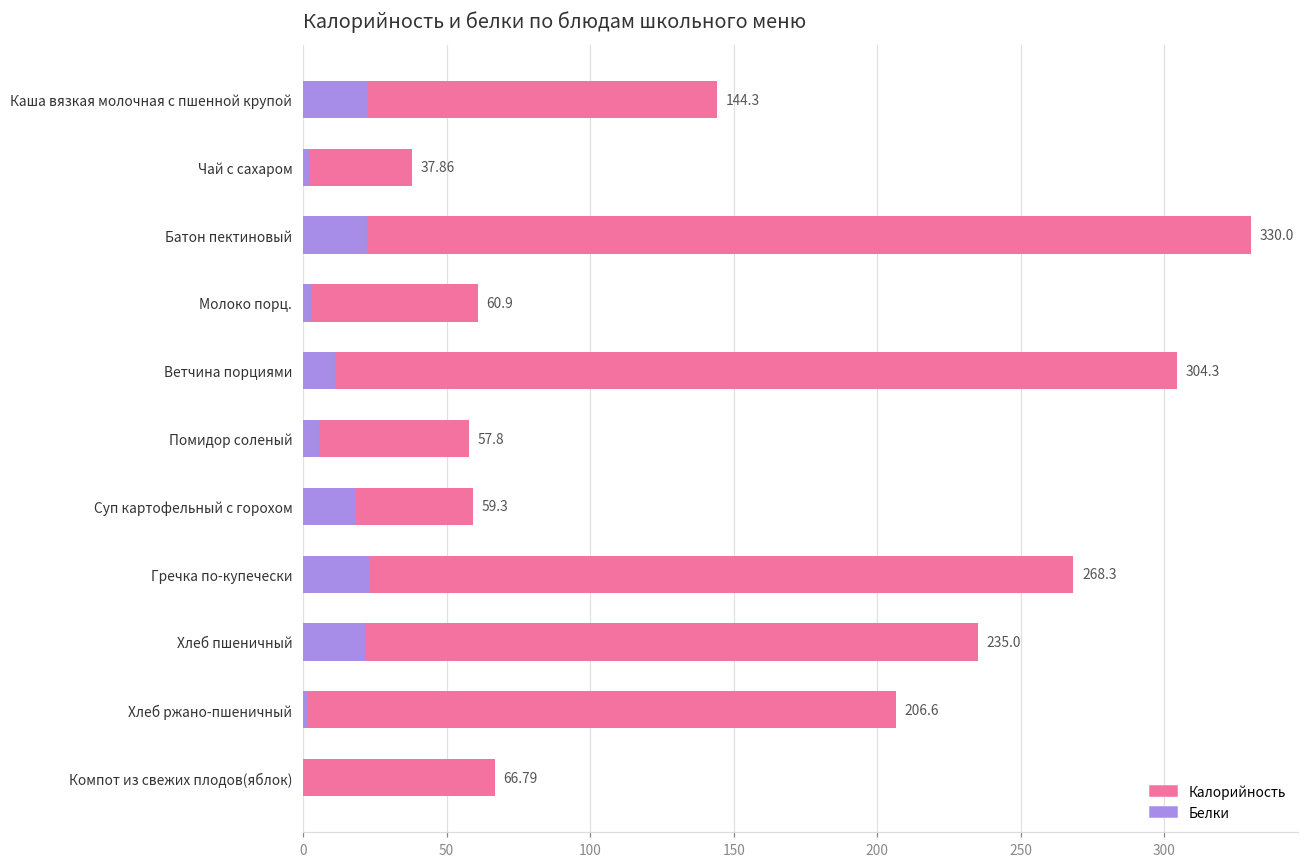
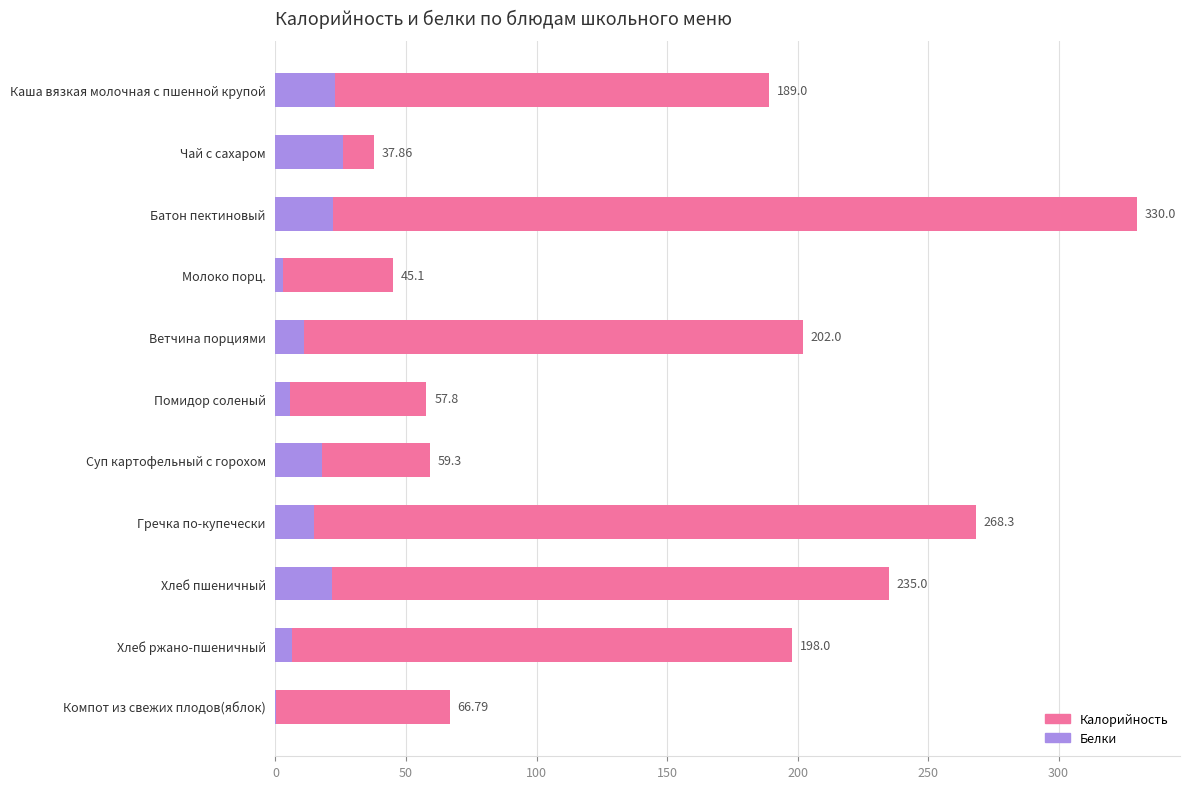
Калорийность, Каша вязкая молочная с пшенной крупой: 144.3 -> 189.0
Белки, Чай с сахаром: 2 -> 26
Калорийность, Молоко порц.: 60.9 -> 45.1
Калорийность, Ветчина порциями: 304.3 -> 202.0
Белки, Гречка по-купечески: 23 -> 15
Калорийность, Хлеб ржано-пшеничный: 206.6 -> 198.0
Белки, Хлеб ржано-пшеничный: 2 -> 7
